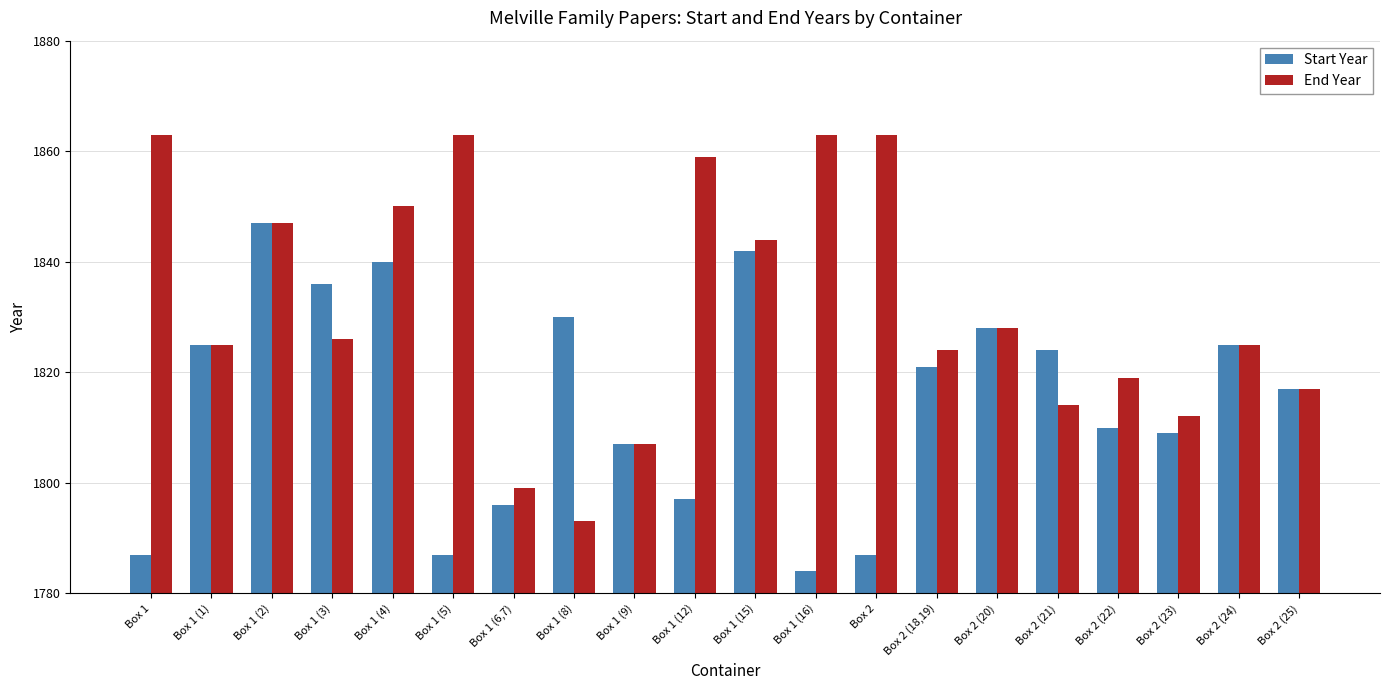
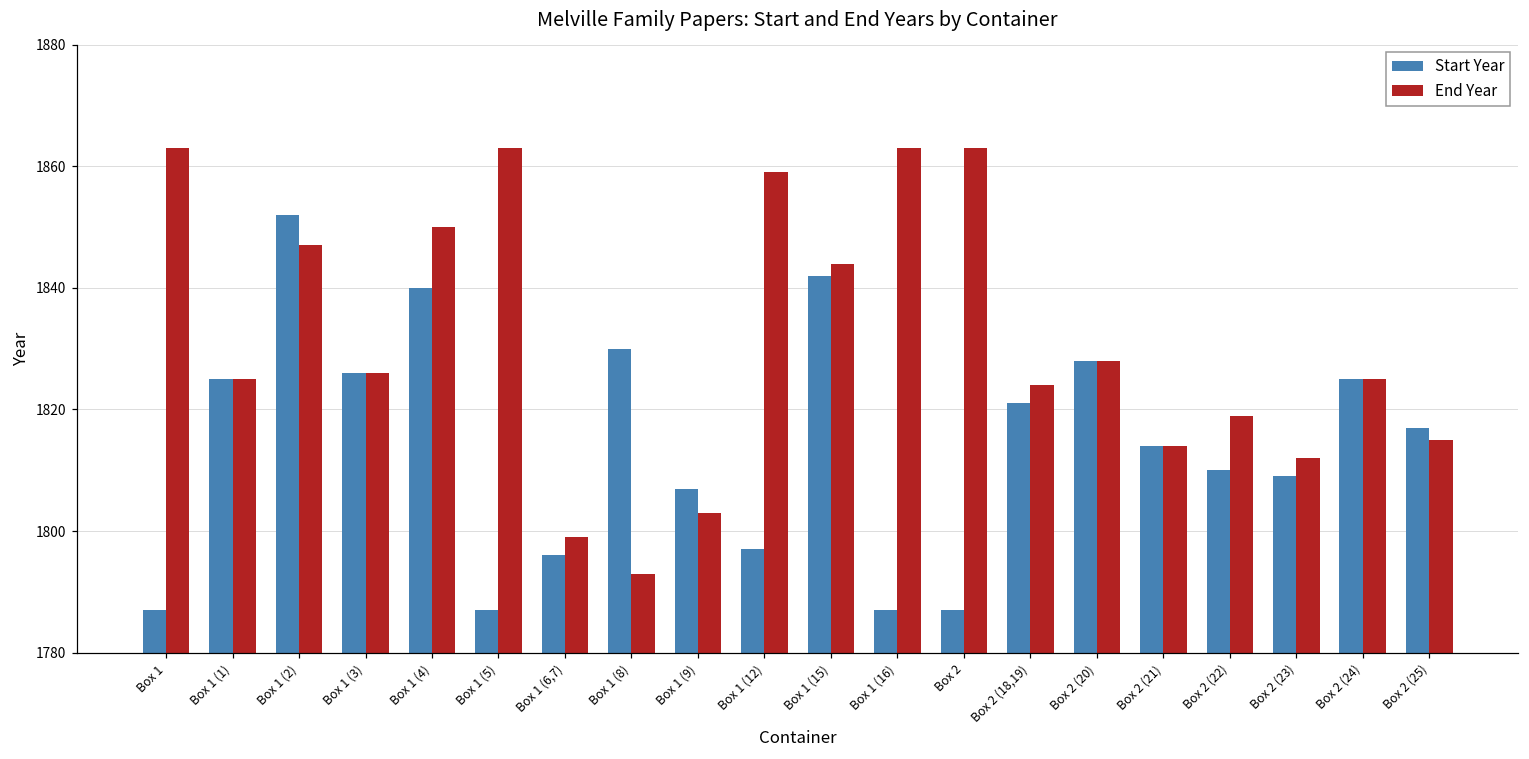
Start Year, Box 1 (2): 1847 -> 1852
Start Year, Box 1 (3): 1836 -> 1826
End Year, Box 1 (9): 1807 -> 1803
Start Year, Box 1 (16): 1784 -> 1787
Start Year, Box 2 (21): 1824 -> 1814
End Year, Box 2 (25): 1817 -> 1815
